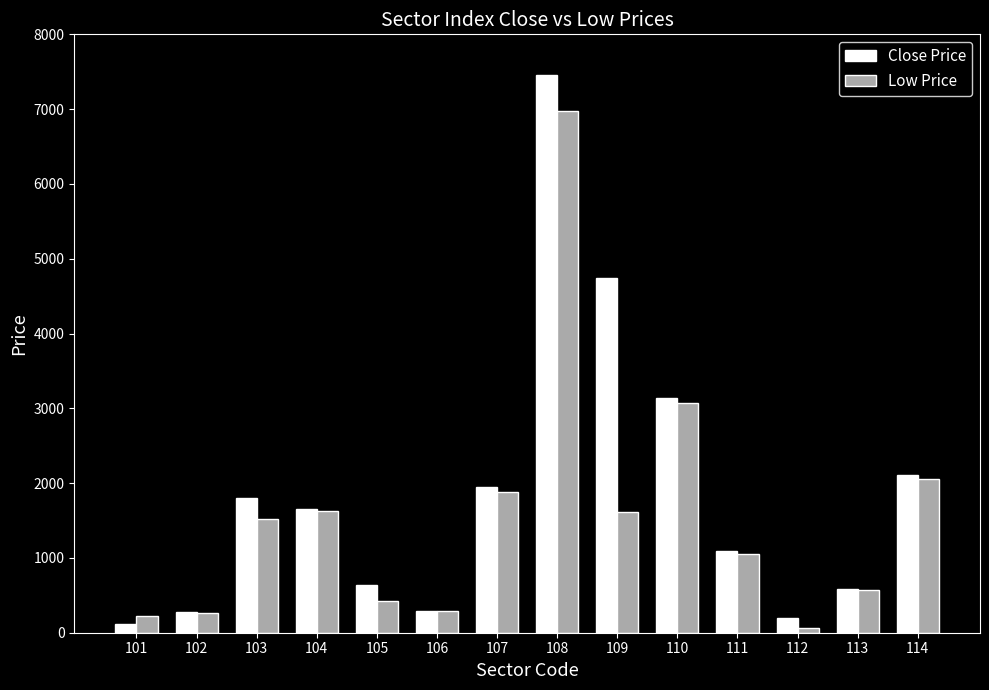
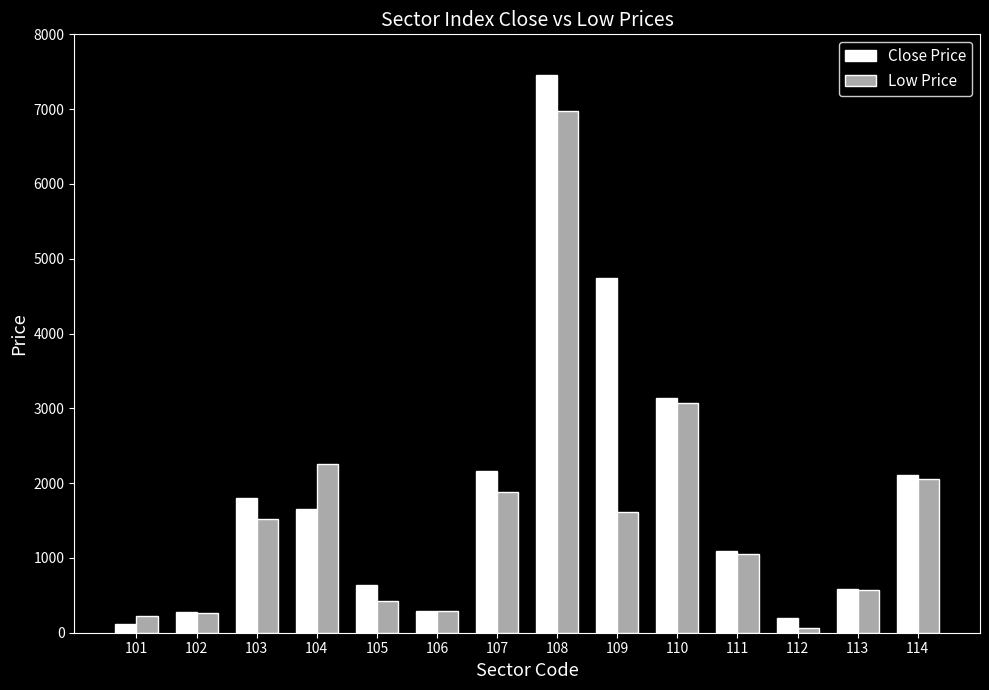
Low Price, 104: 1600 -> 2300
Close Price, 107: 1900 -> 2200
